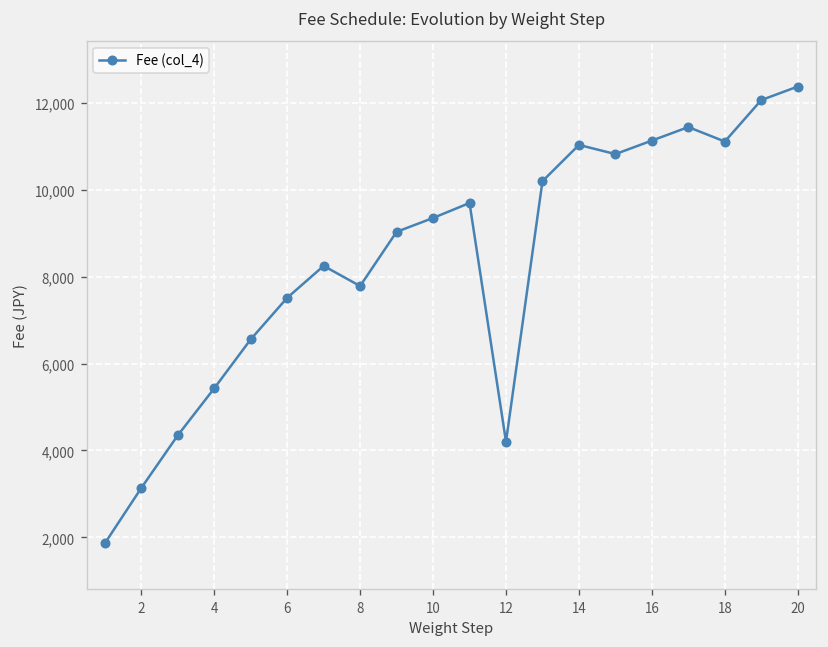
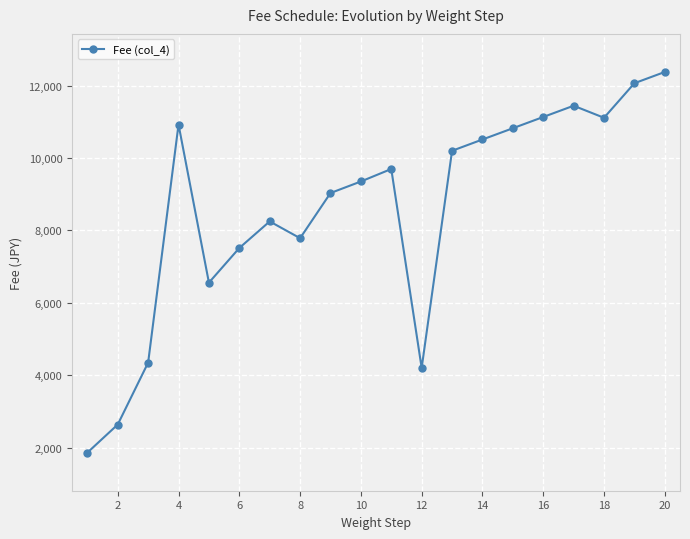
2: 3,100 -> 2,600
4: 5,400 -> 10,900
14: 11,000 -> 10,500
